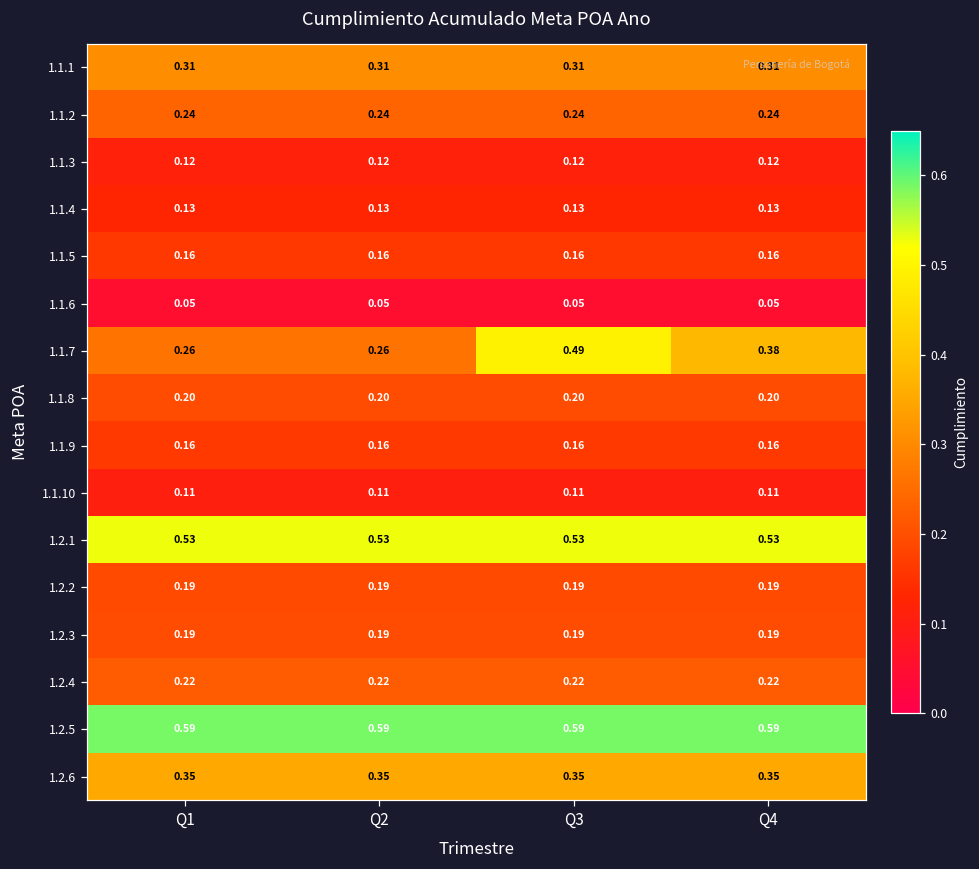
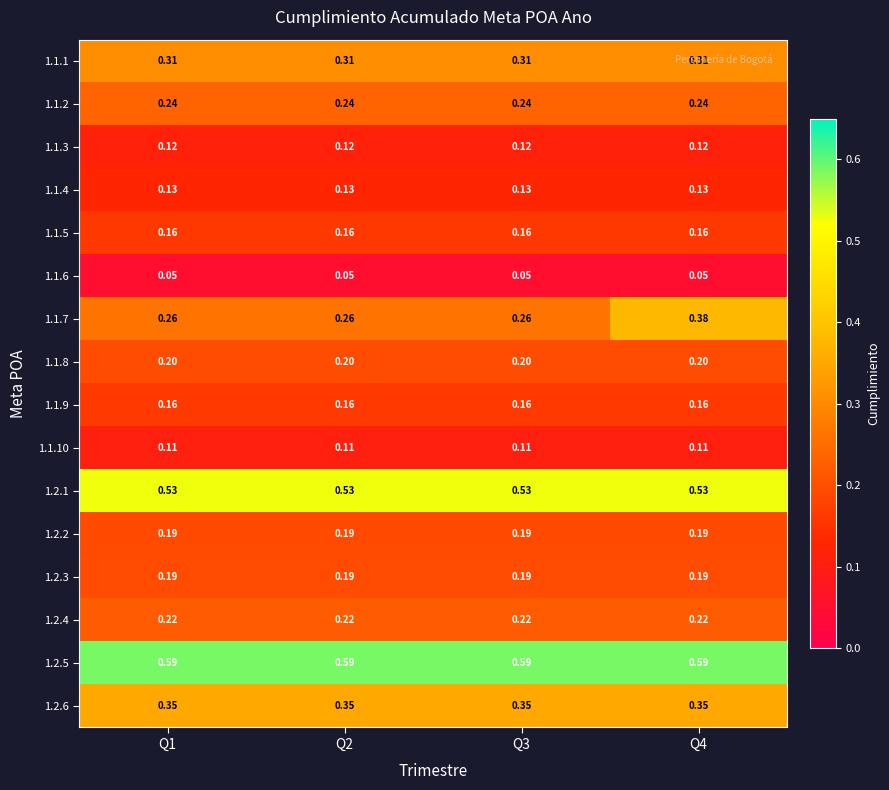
1.1.7, Q3: 0.49 -> 0.26
